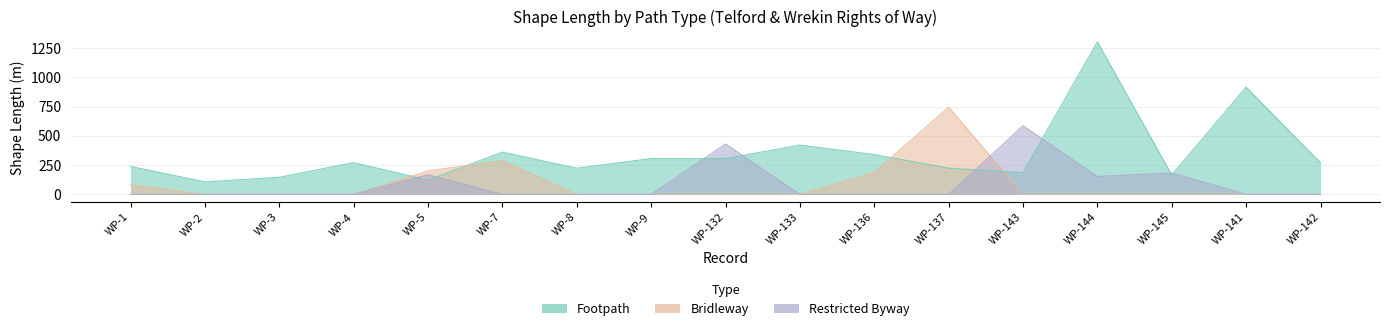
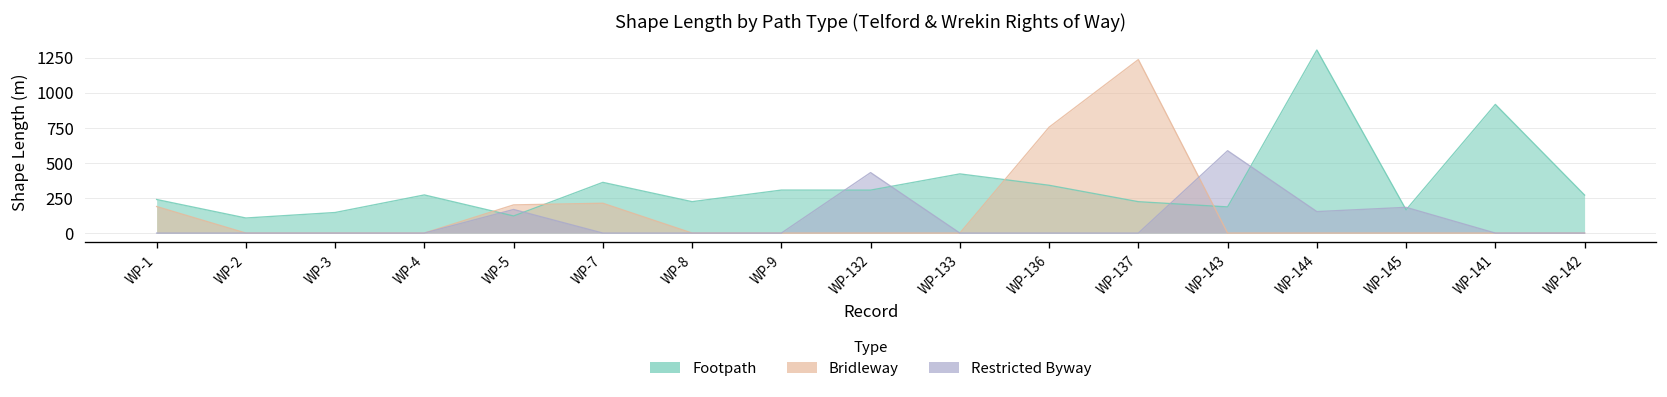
Bridleway, WP-1: 80 -> 190
Bridleway, WP-7: 290 -> 210
Bridleway, WP-136: 190 -> 750
Bridleway, WP-137: 750 -> 1240
